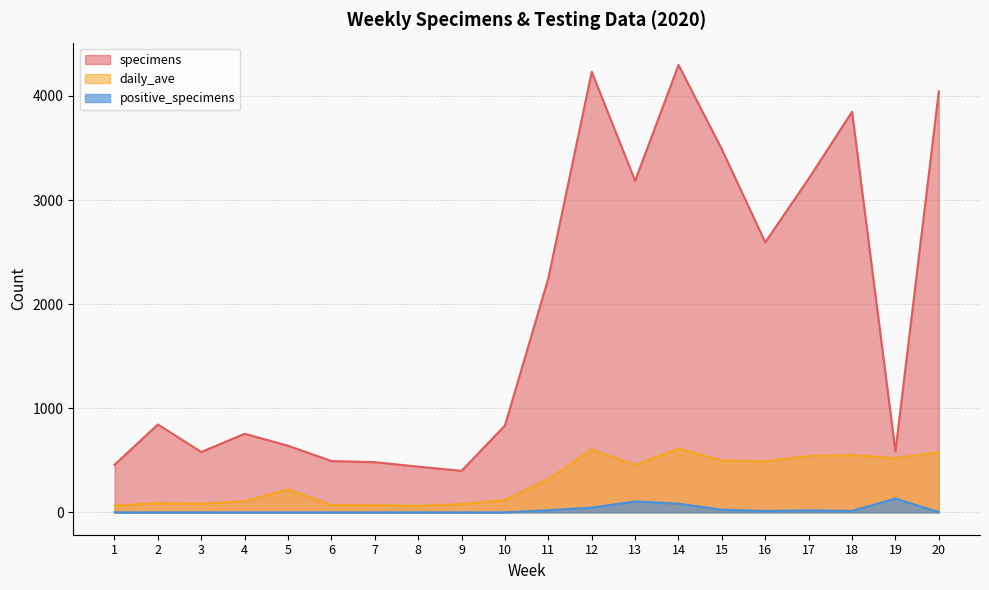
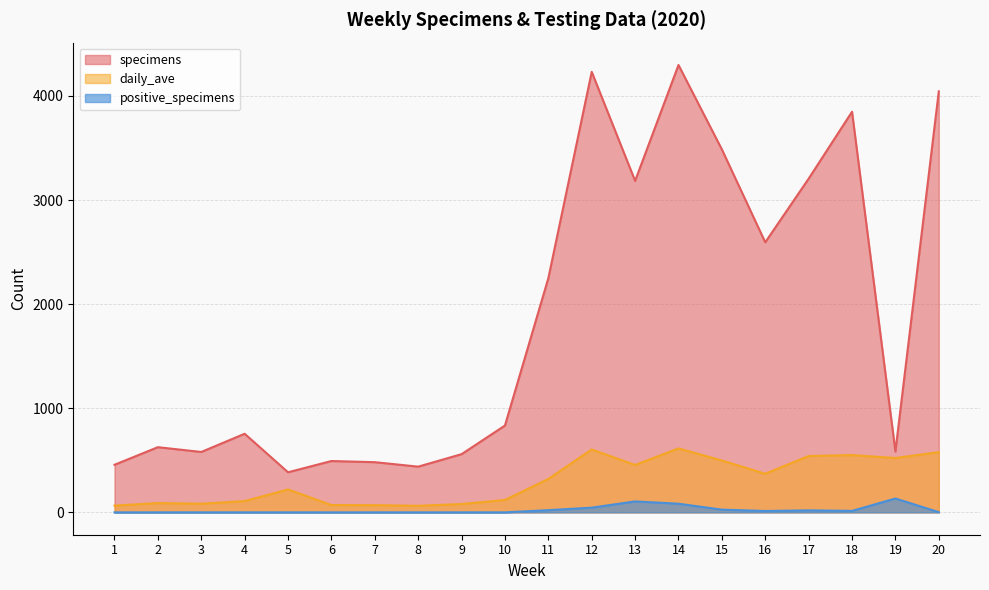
specimens, 2: 840 -> 630
specimens, 5: 640 -> 390
specimens, 9: 400 -> 560
daily_ave, 16: 490 -> 370
